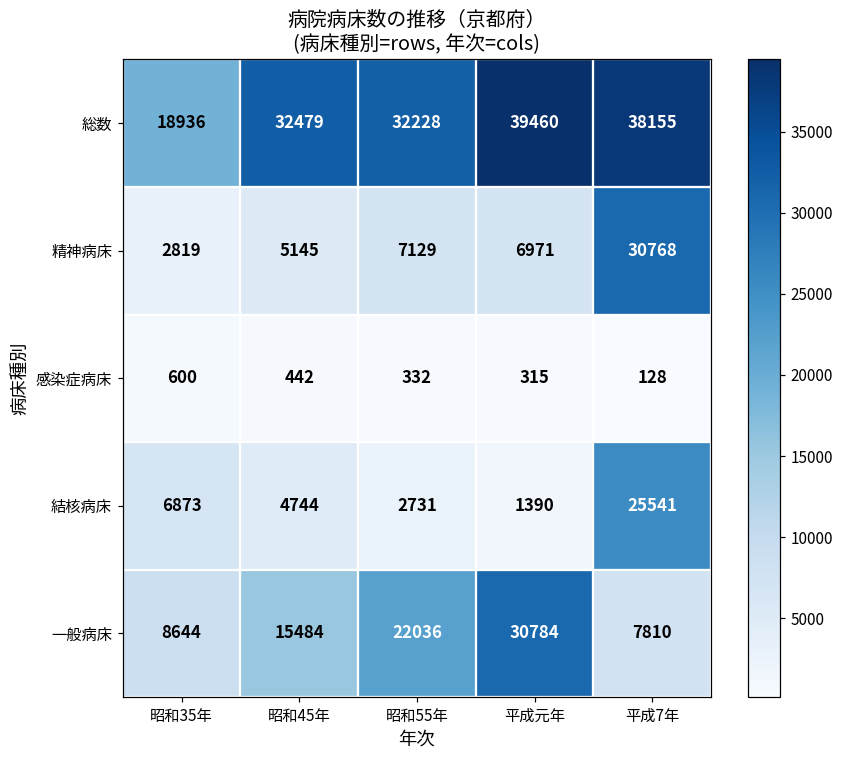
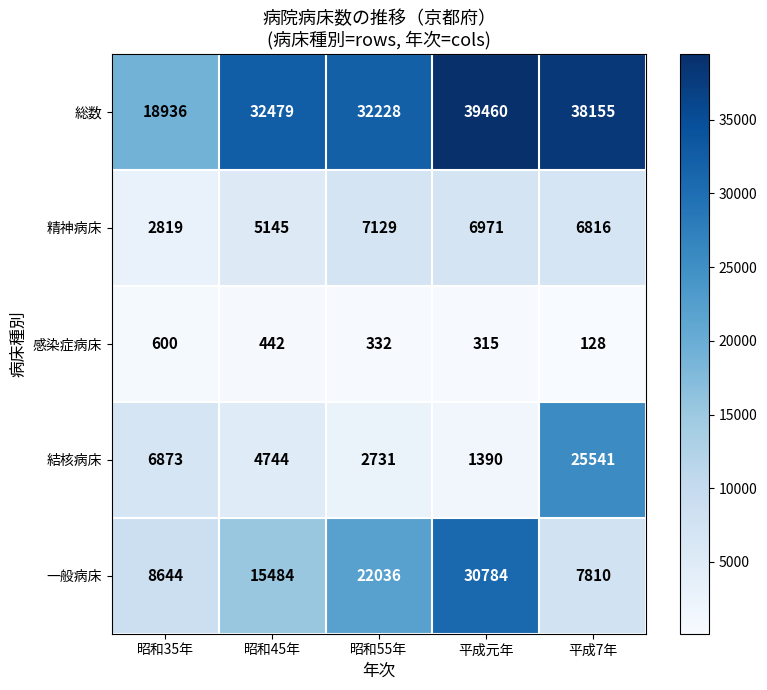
精神病床, 平成7年: 30768 -> 6816
